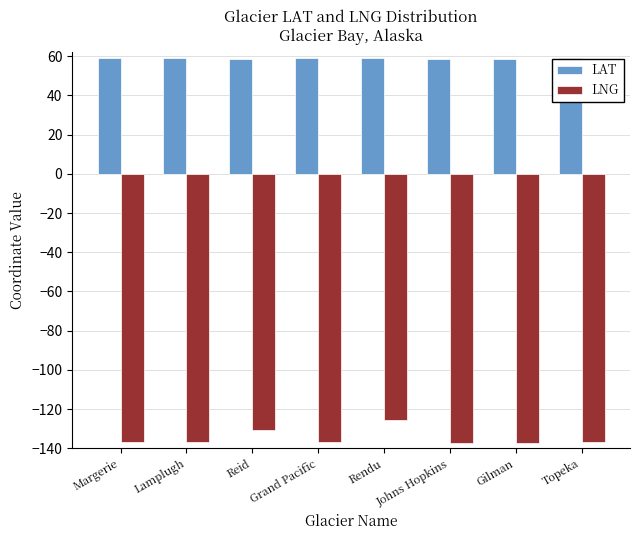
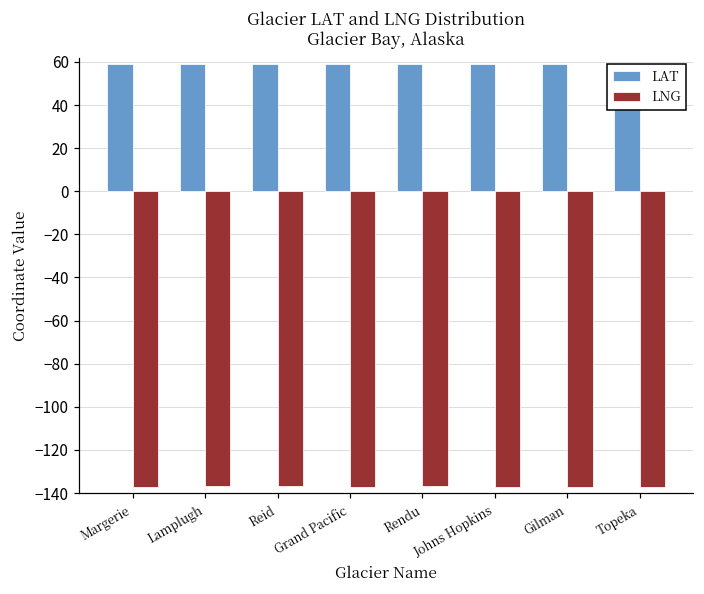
LNG, Reid: -131 -> -137
LNG, Rendu: -126 -> -137
